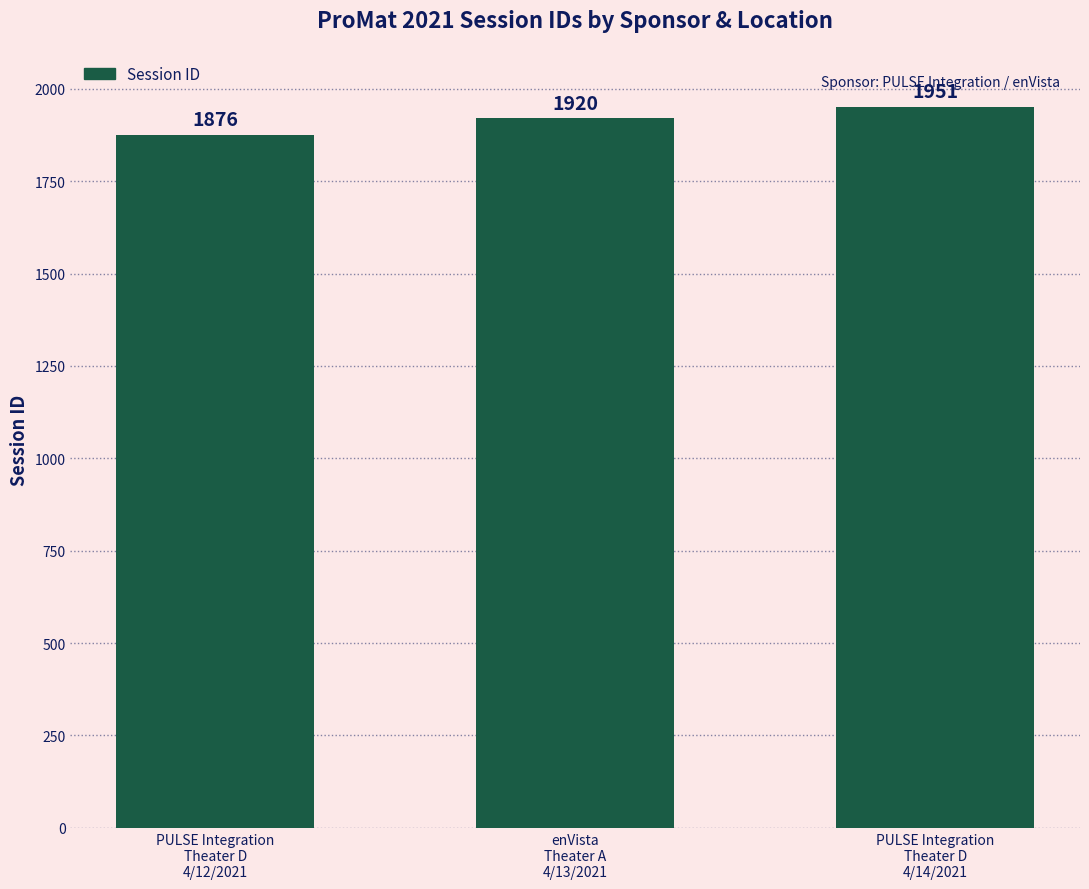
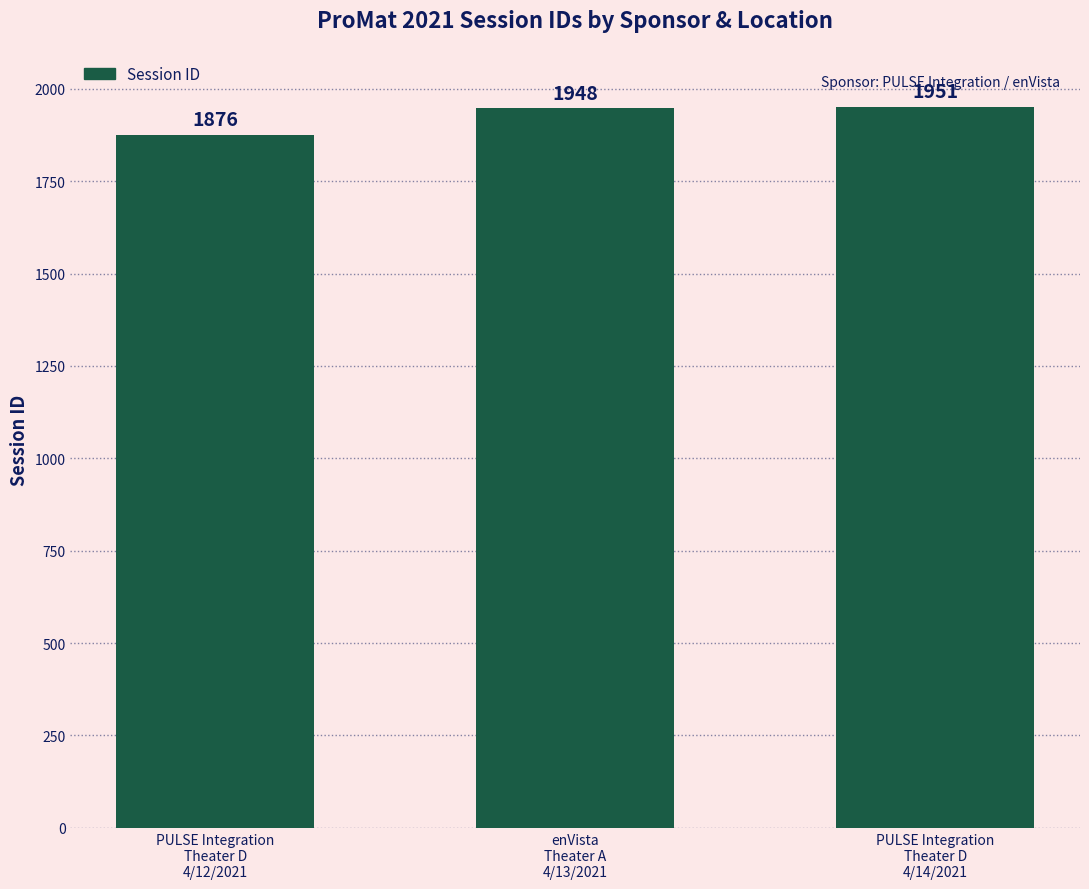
enVista Theater A 4/13/2021: 1920 -> 1948
